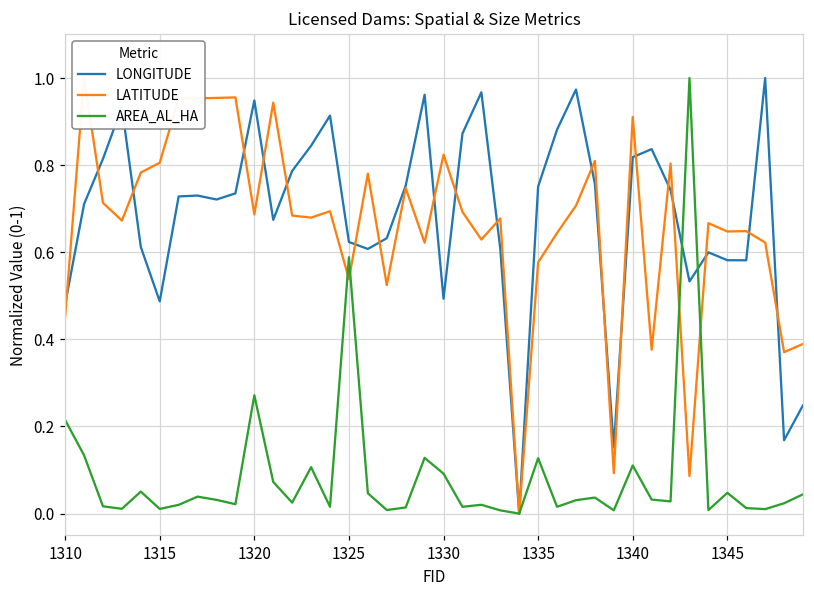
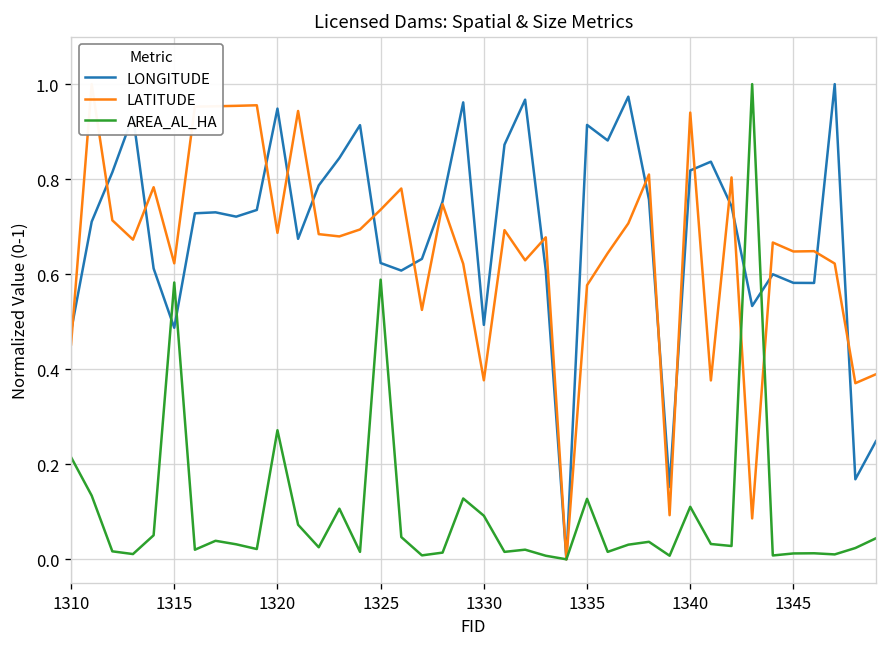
LATITUDE, 1315: 0.81 -> 0.62
AREA_AL_HA, 1315: 0.01 -> 0.58
LATITUDE, 1325: 0.54 -> 0.74
LATITUDE, 1330: 0.82 -> 0.38
LONGITUDE, 1335: 0.75 -> 0.91
LATITUDE, 1340: 0.91 -> 0.94
AREA_AL_HA, 1345: 0.05 -> 0.01
